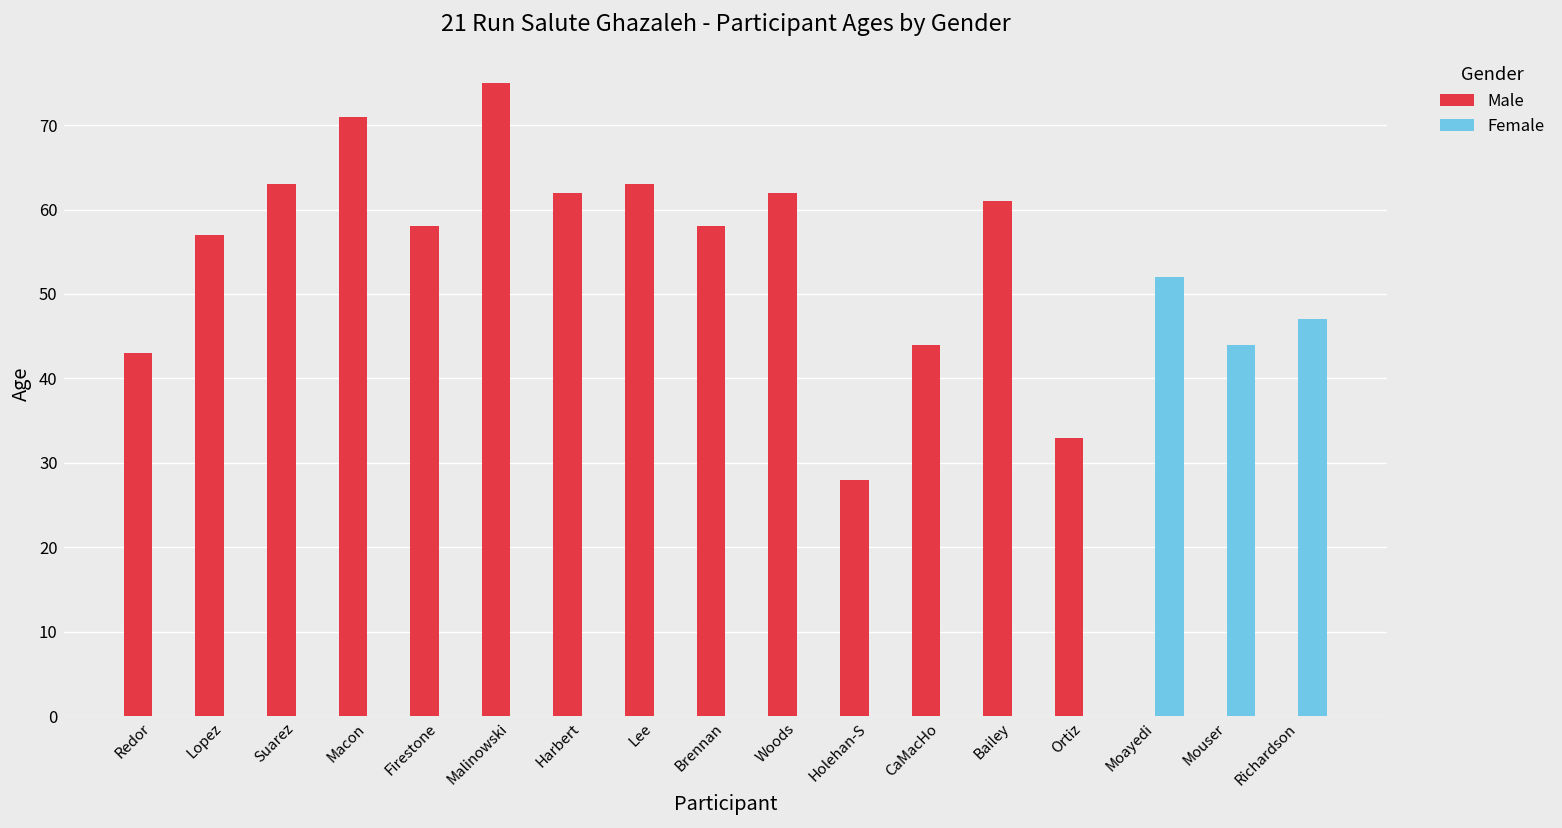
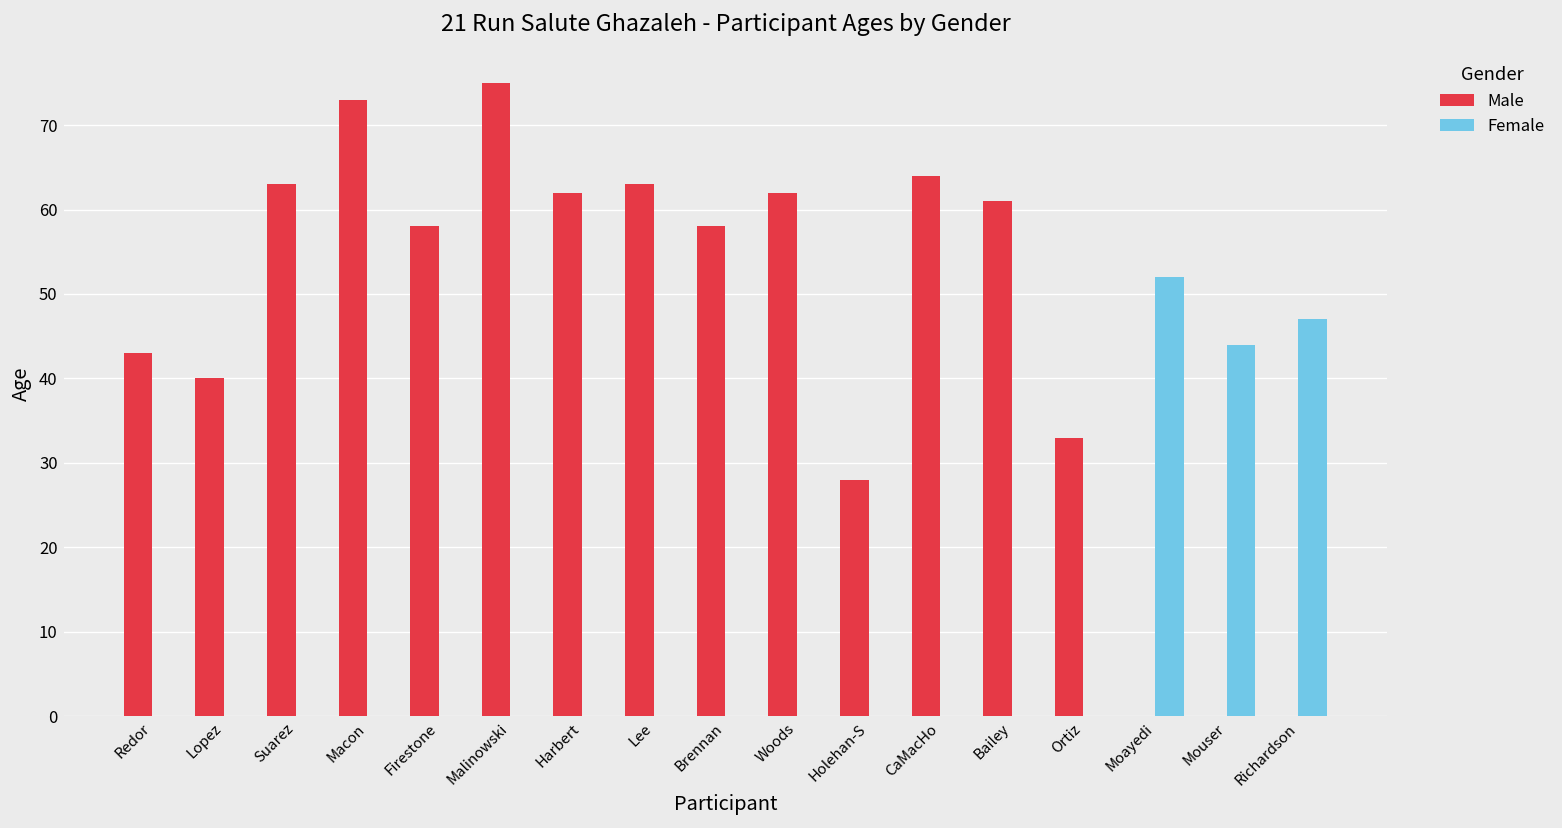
Male, Lopez: 57 -> 40
Male, Macon: 71 -> 73
Male, CaMacHo: 44 -> 64
